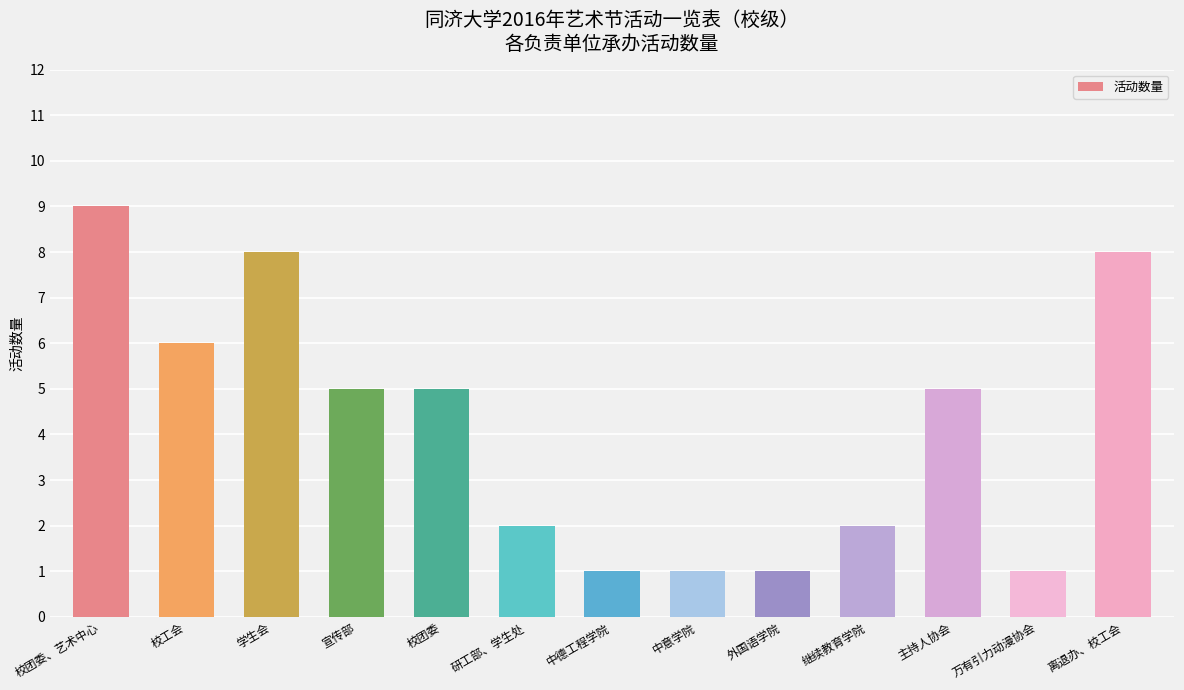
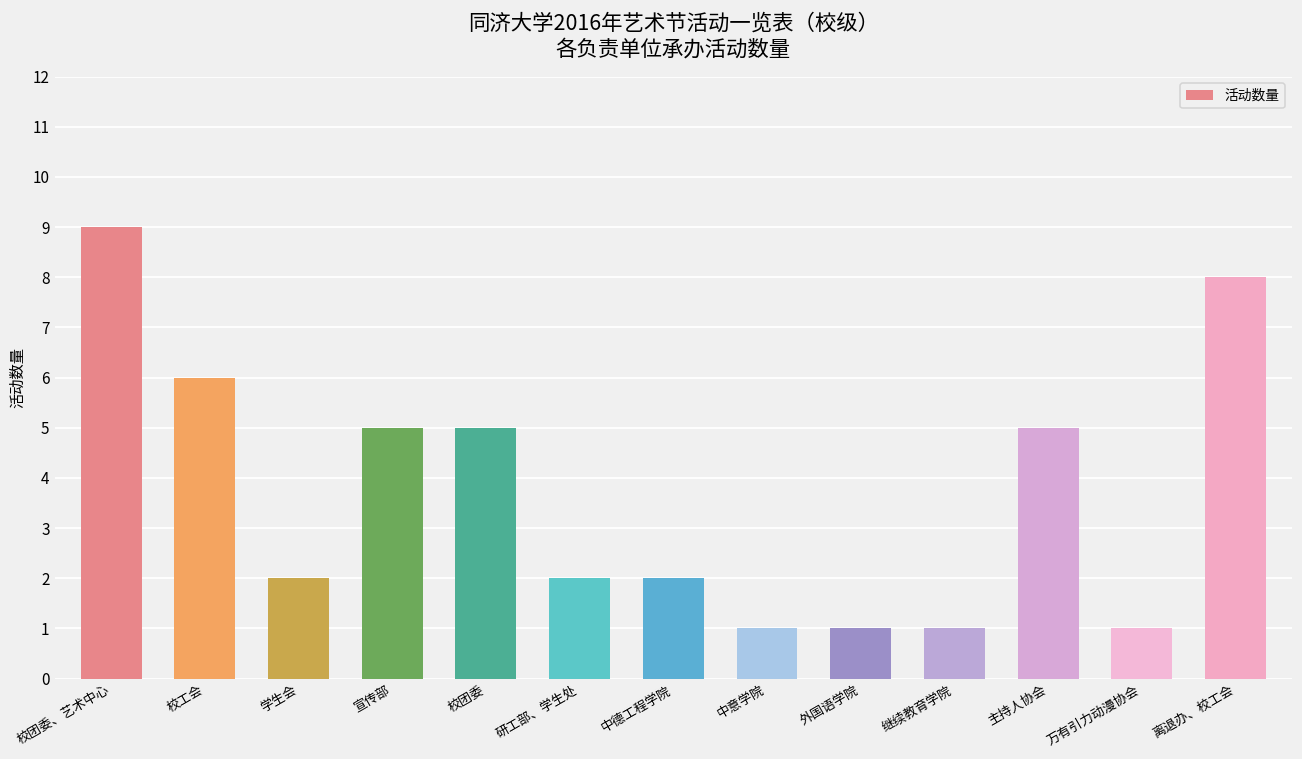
学生会: 8 -> 2
中德工程学院: 1 -> 2
继续教育学院: 2 -> 1
